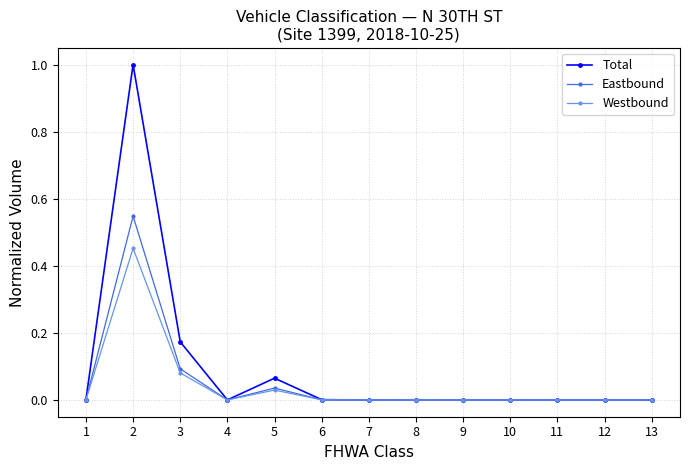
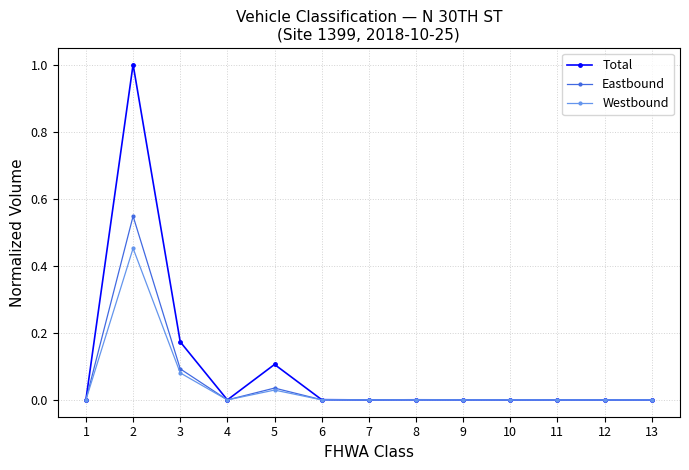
Total, 5: 0.06 -> 0.11
